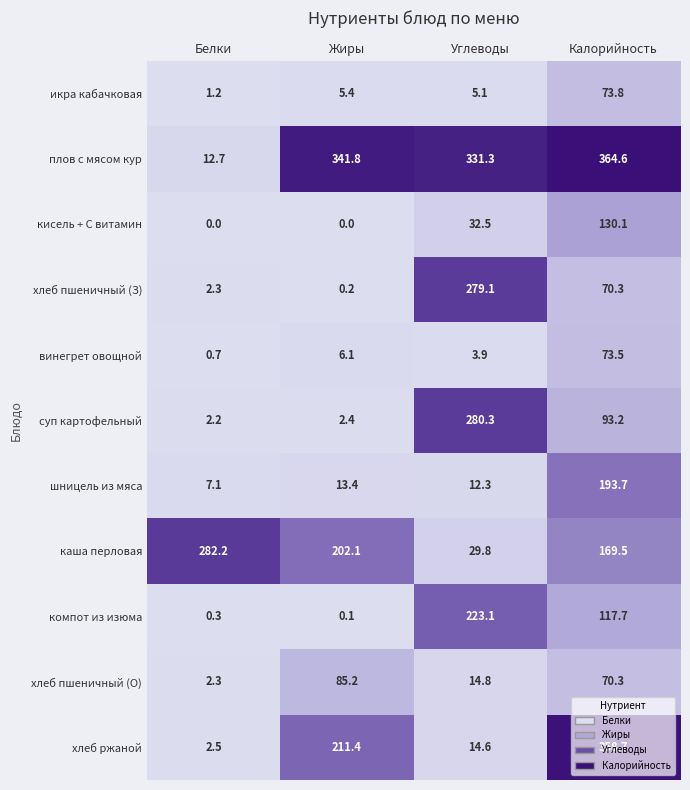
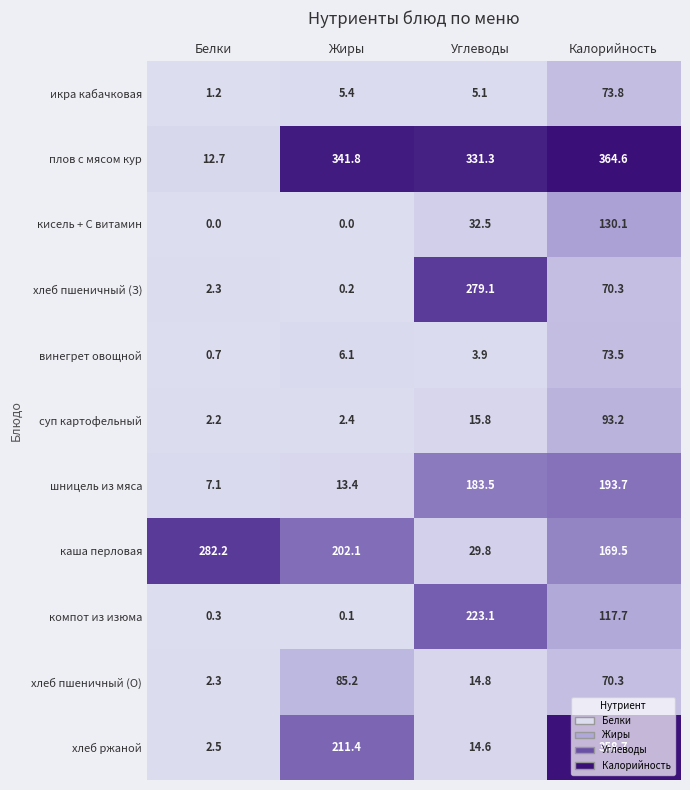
суп картофельный, Углеводы: 280.3 -> 15.8
шницель из мяса, Углеводы: 12.3 -> 183.5
